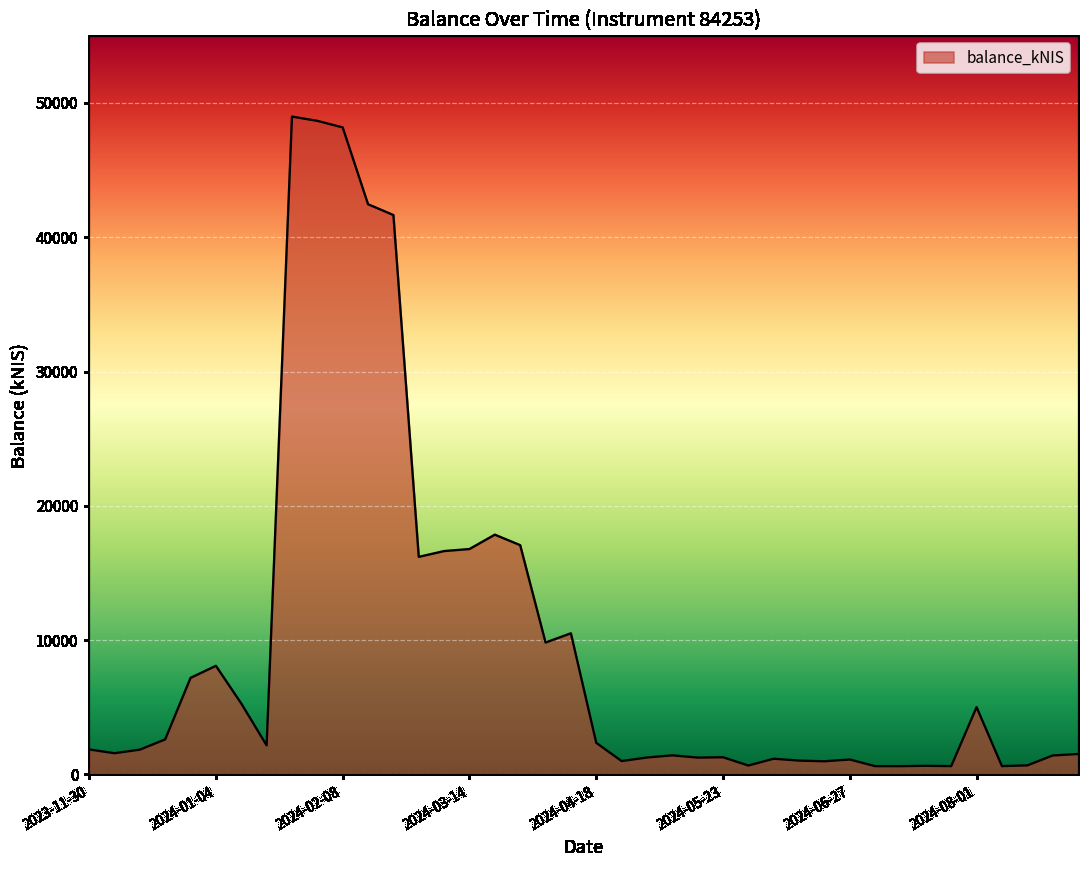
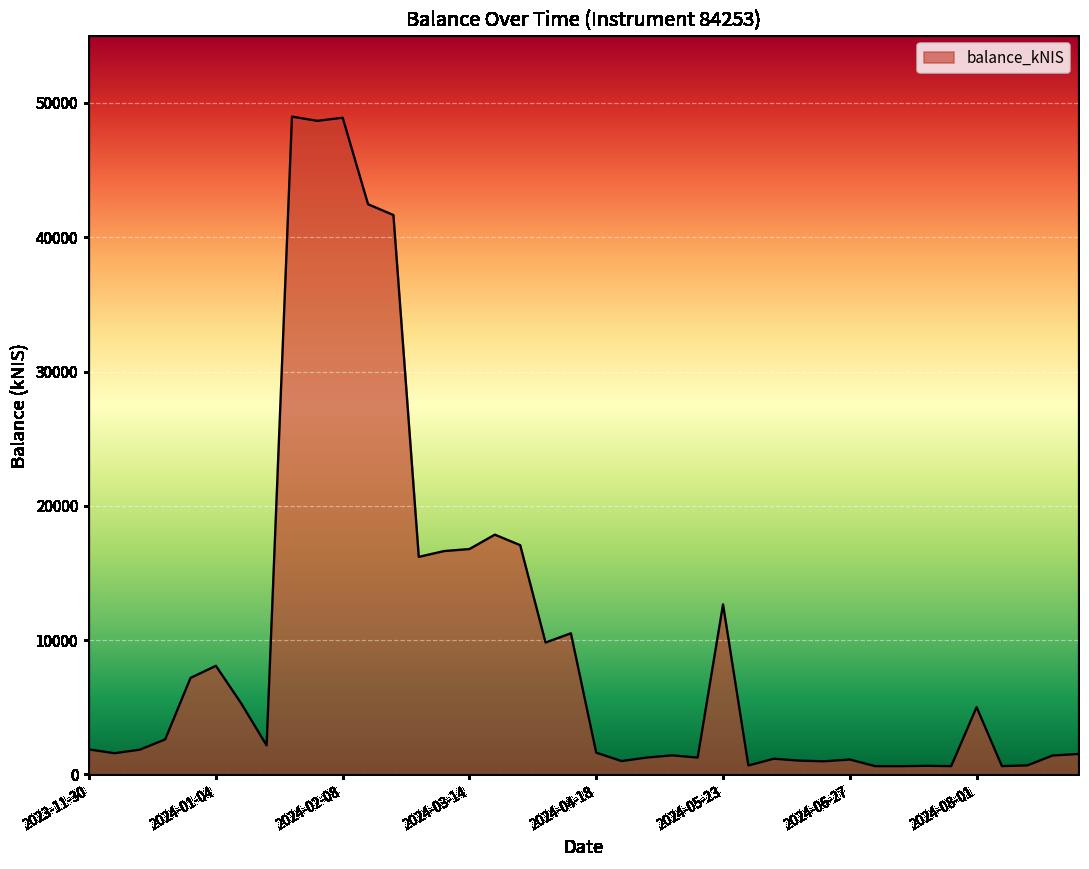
2024-02-08: 48200 -> 48900
2024-04-18: 2400 -> 1600
2024-05-23: 1300 -> 12700
